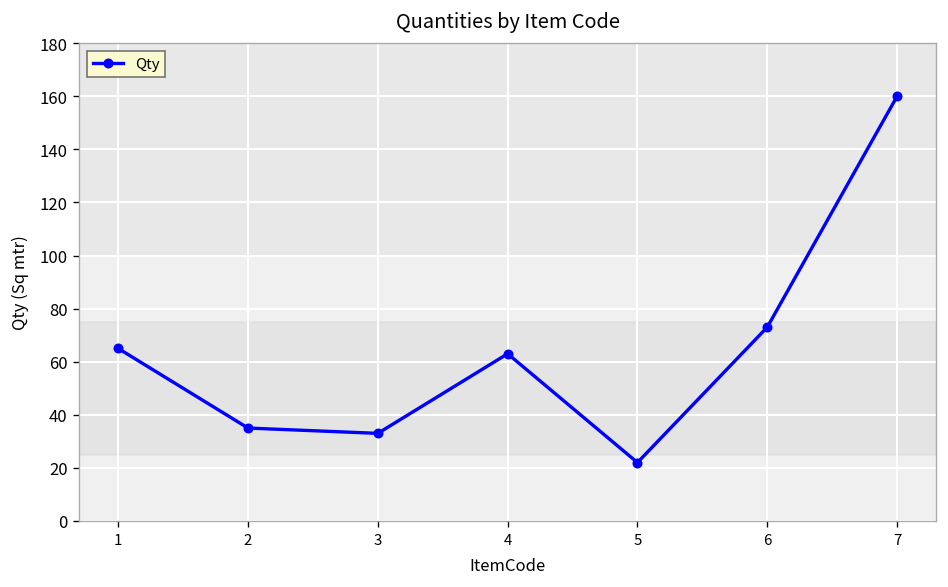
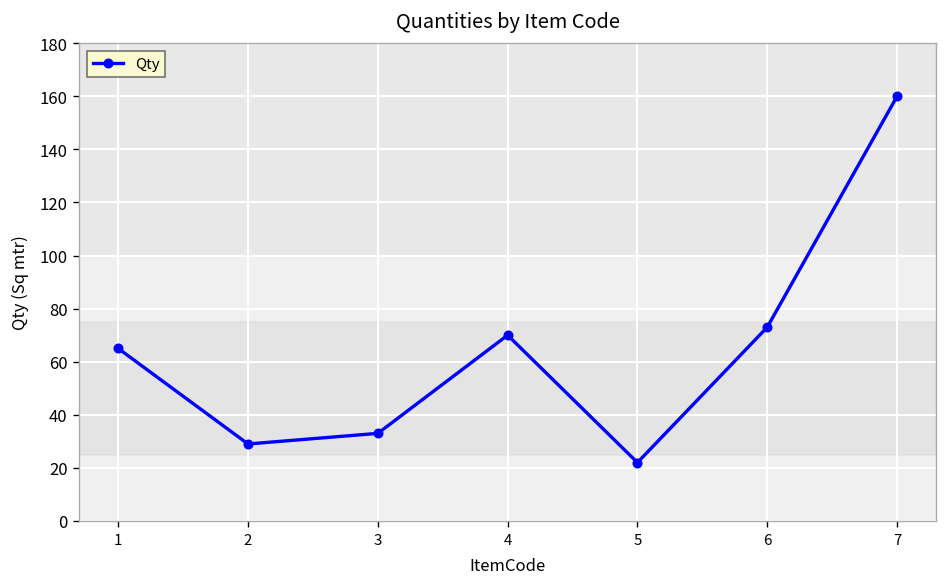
2: 35 -> 29
4: 63 -> 70
